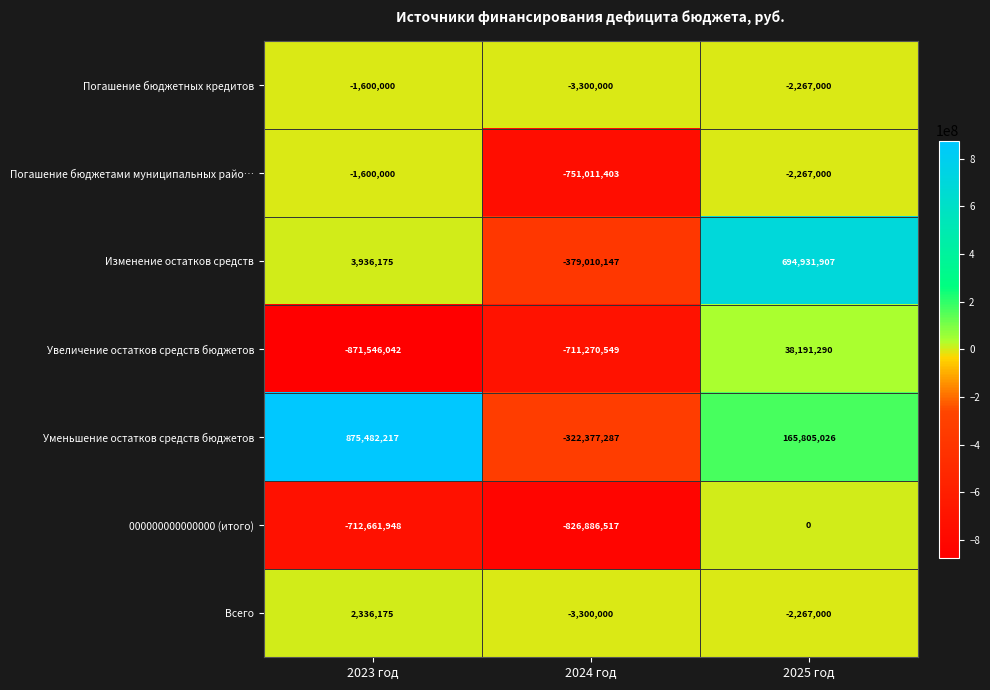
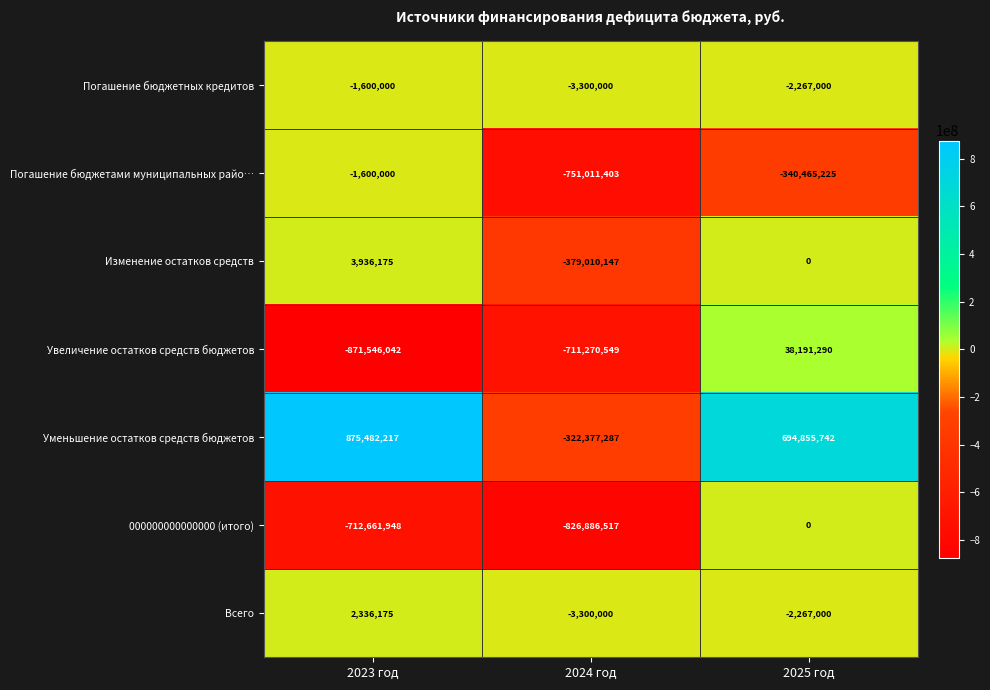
Погашение бюджетами муниципальных райо…, 2025 год: -2,267,000 -> -340,465,225
Изменение остатков средств, 2025 год: 694,931,907 -> 0
Уменьшение остатков средств бюджетов, 2025 год: 165,805,026 -> 694,855,742
